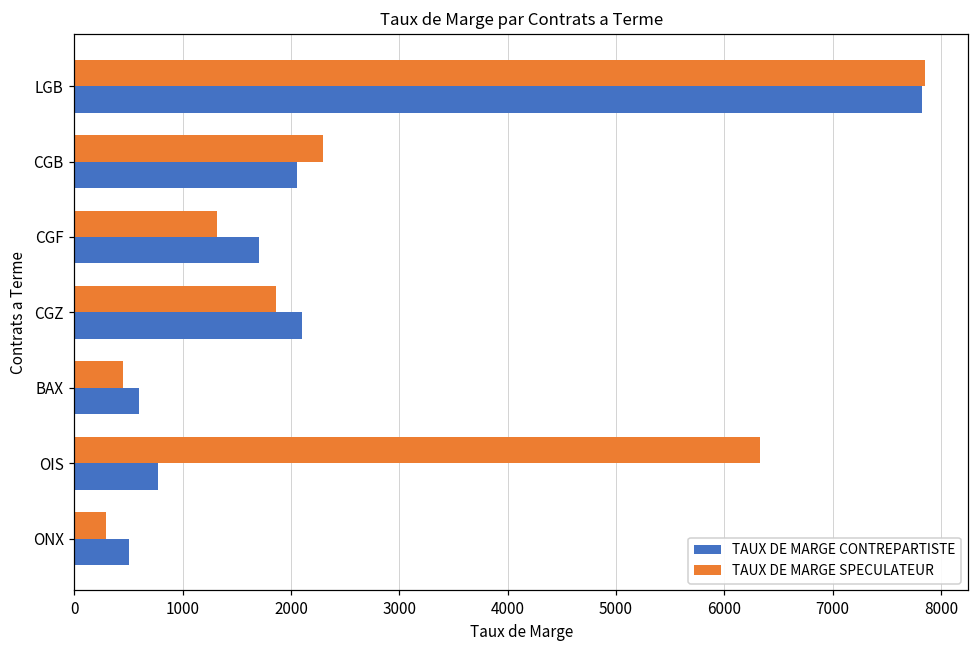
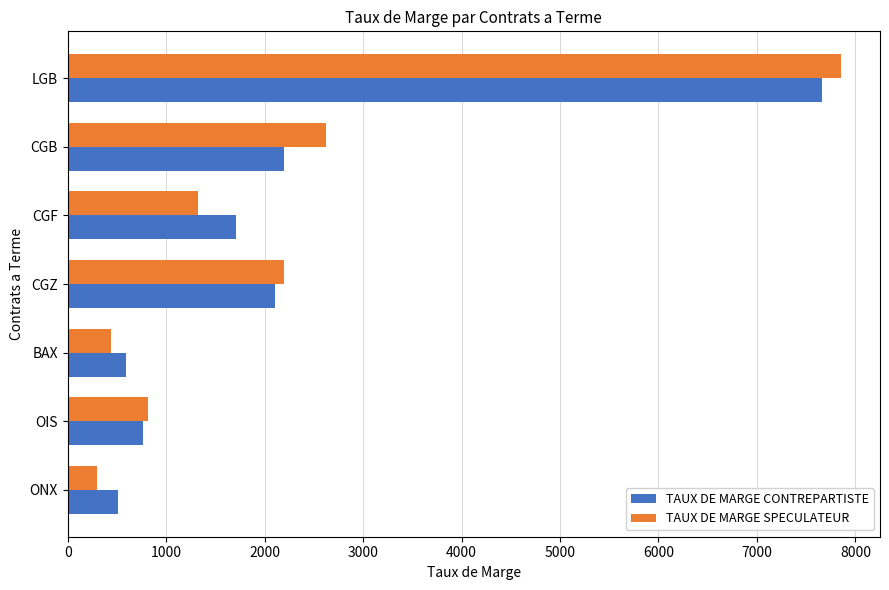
TAUX DE MARGE CONTREPARTISTE, LGB: 7800 -> 7700
TAUX DE MARGE SPECULATEUR, CGB: 2300 -> 2600
TAUX DE MARGE CONTREPARTISTE, CGB: 2100 -> 2200
TAUX DE MARGE SPECULATEUR, CGZ: 1900 -> 2200
TAUX DE MARGE SPECULATEUR, OIS: 6300 -> 800
